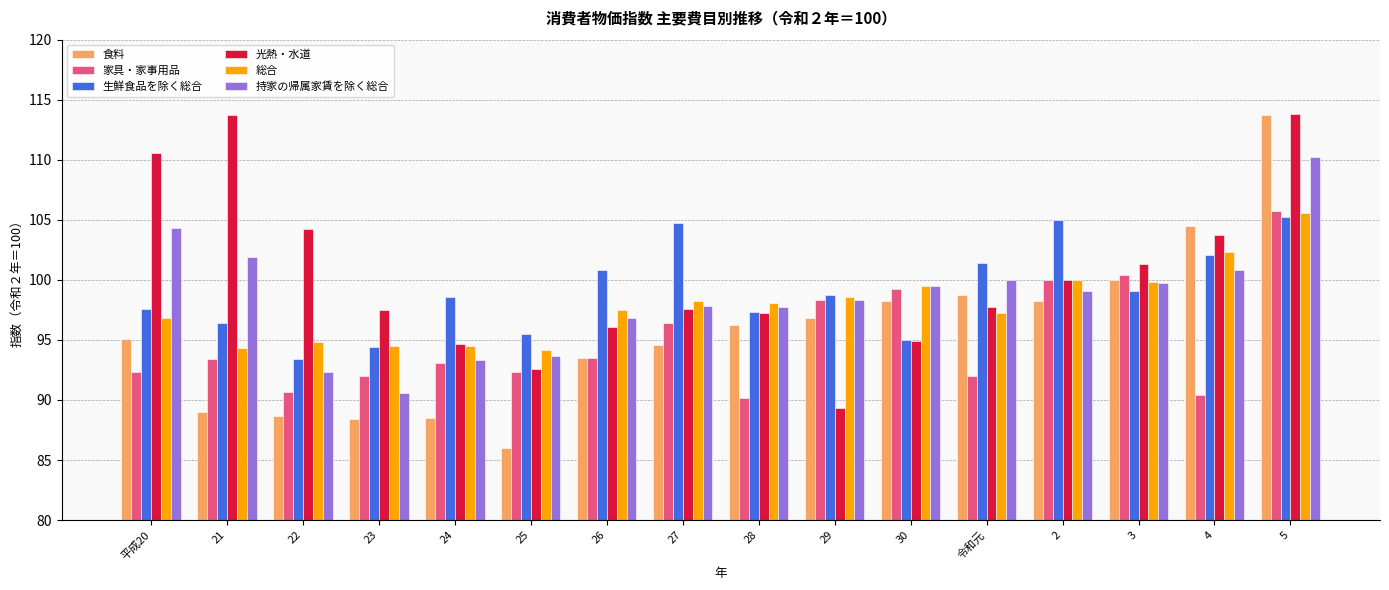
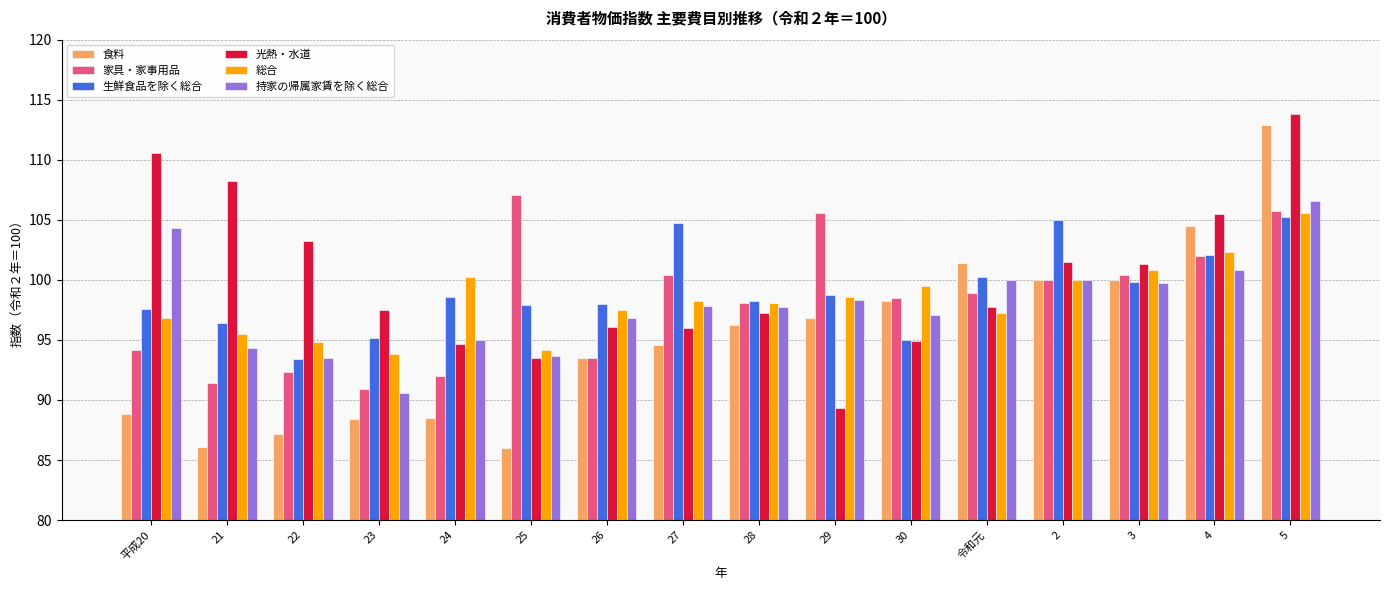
食料, 平成20: 95.1 -> 88.8
家具・家事用品, 平成20: 92.3 -> 94.2
食料, 21: 89.0 -> 86.1
家具・家事用品, 21: 93.4 -> 91.4
光熱・水道, 21: 113.7 -> 108.2
総合, 21: 94.3 -> 95.5
持家の帰属家賃を除く総合, 21: 101.9 -> 94.3
食料, 22: 88.7 -> 87.2
家具・家事用品, 22: 90.7 -> 92.3
光熱・水道, 22: 104.2 -> 103.2
持家の帰属家賃を除く総合, 22: 92.3 -> 93.5
家具・家事用品, 23: 92.0 -> 90.9
生鮮食品を除く総合, 23: 94.4 -> 95.2
総合, 23: 94.5 -> 93.8
家具・家事用品, 24: 93.1 -> 92.0
総合, 24: 94.5 -> 100.2
持家の帰属家賃を除く総合, 24: 93.3 -> 95.0
家具・家事用品, 25: 92.3 -> 107.1
生鮮食品を除く総合, 25: 95.5 -> 97.9
光熱・水道, 25: 92.6 -> 93.5
生鮮食品を除く総合, 26: 100.8 -> 98.0
家具・家事用品, 27: 96.4 -> 100.4
光熱・水道, 27: 97.6 -> 96.0
家具・家事用品, 28: 90.2 -> 98.1
生鮮食品を除く総合, 28: 97.3 -> 98.2
家具・家事用品, 29: 98.3 -> 105.6
家具・家事用品, 30: 99.2 -> 98.5
持家の帰属家賃を除く総合, 30: 99.5 -> 97.1
食料, 令和元: 98.7 -> 101.4
家具・家事用品, 令和元: 92.0 -> 98.9
生鮮食品を除く総合, 令和元: 101.4 -> 100.2
食料, 2: 98.2 -> 100.0
光熱・水道, 2: 100.0 -> 101.5
持家の帰属家賃を除く総合, 2: 99.1 -> 100.0
生鮮食品を除く総合, 3: 99.1 -> 99.8
総合, 3: 99.8 -> 100.8
家具・家事用品, 4: 90.4 -> 102.0
光熱・水道, 4: 103.7 -> 105.5
食料, 5: 113.7 -> 112.9
持家の帰属家賃を除く総合, 5: 110.2 -> 106.6
